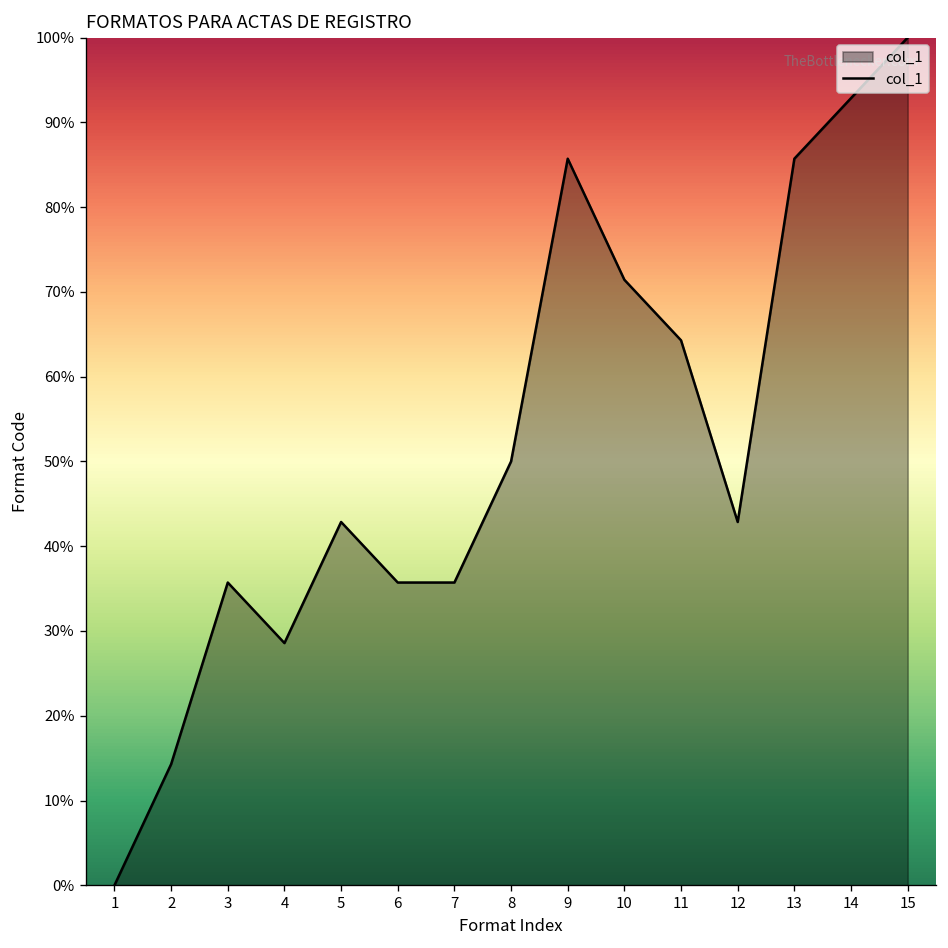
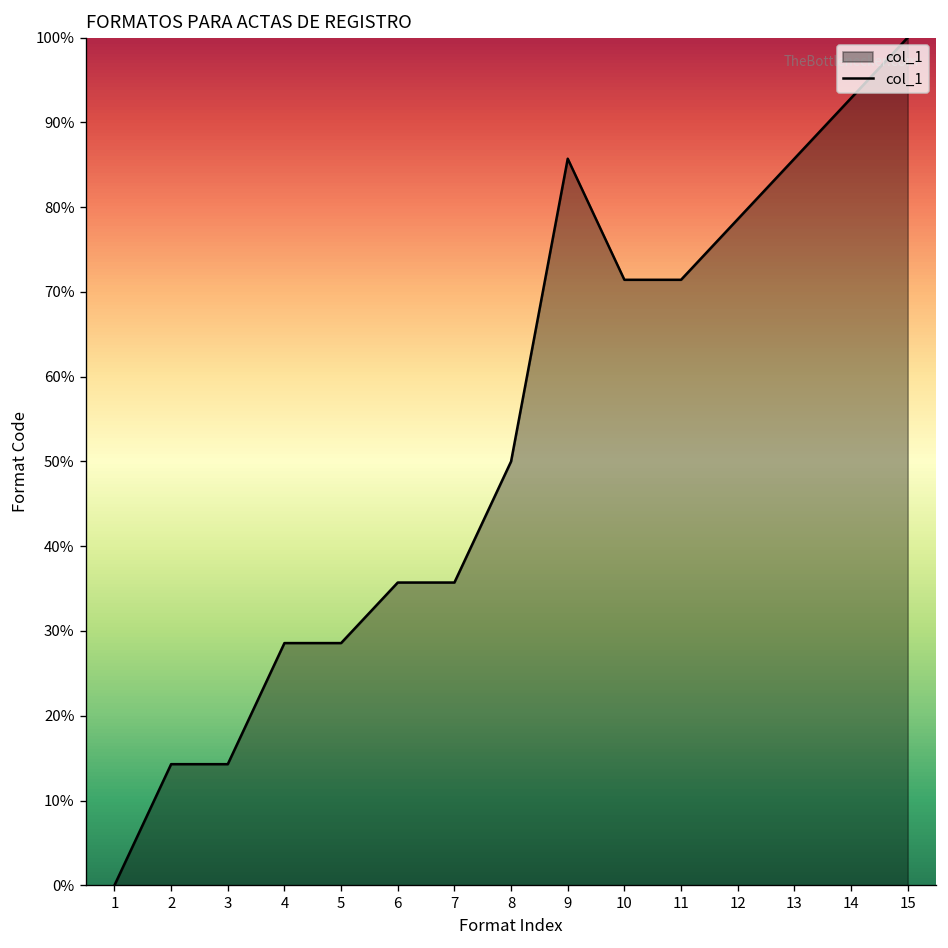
3: 36% -> 14%
5: 43% -> 29%
11: 64% -> 71%
12: 43% -> 79%
